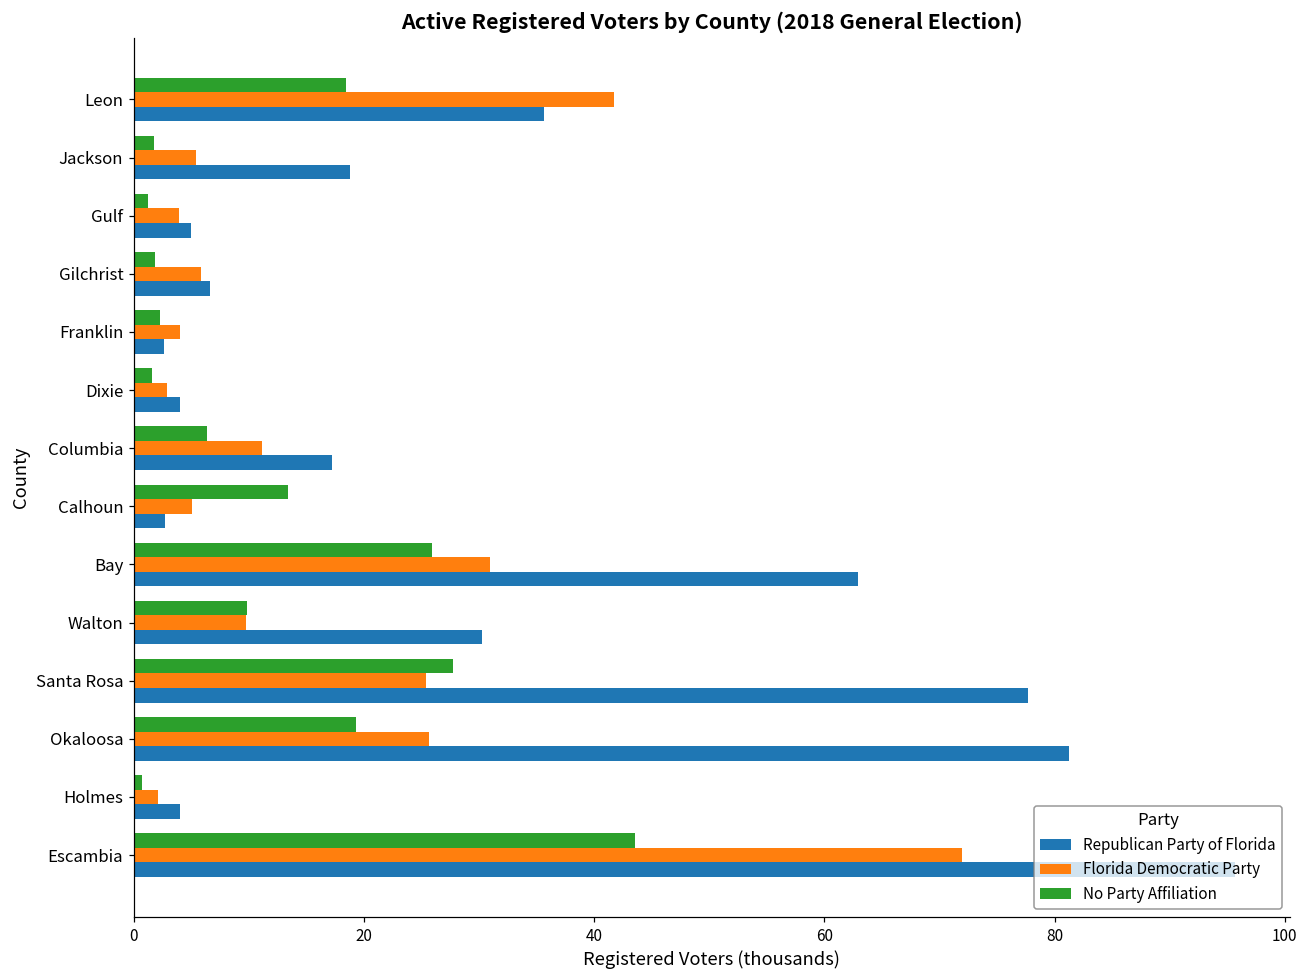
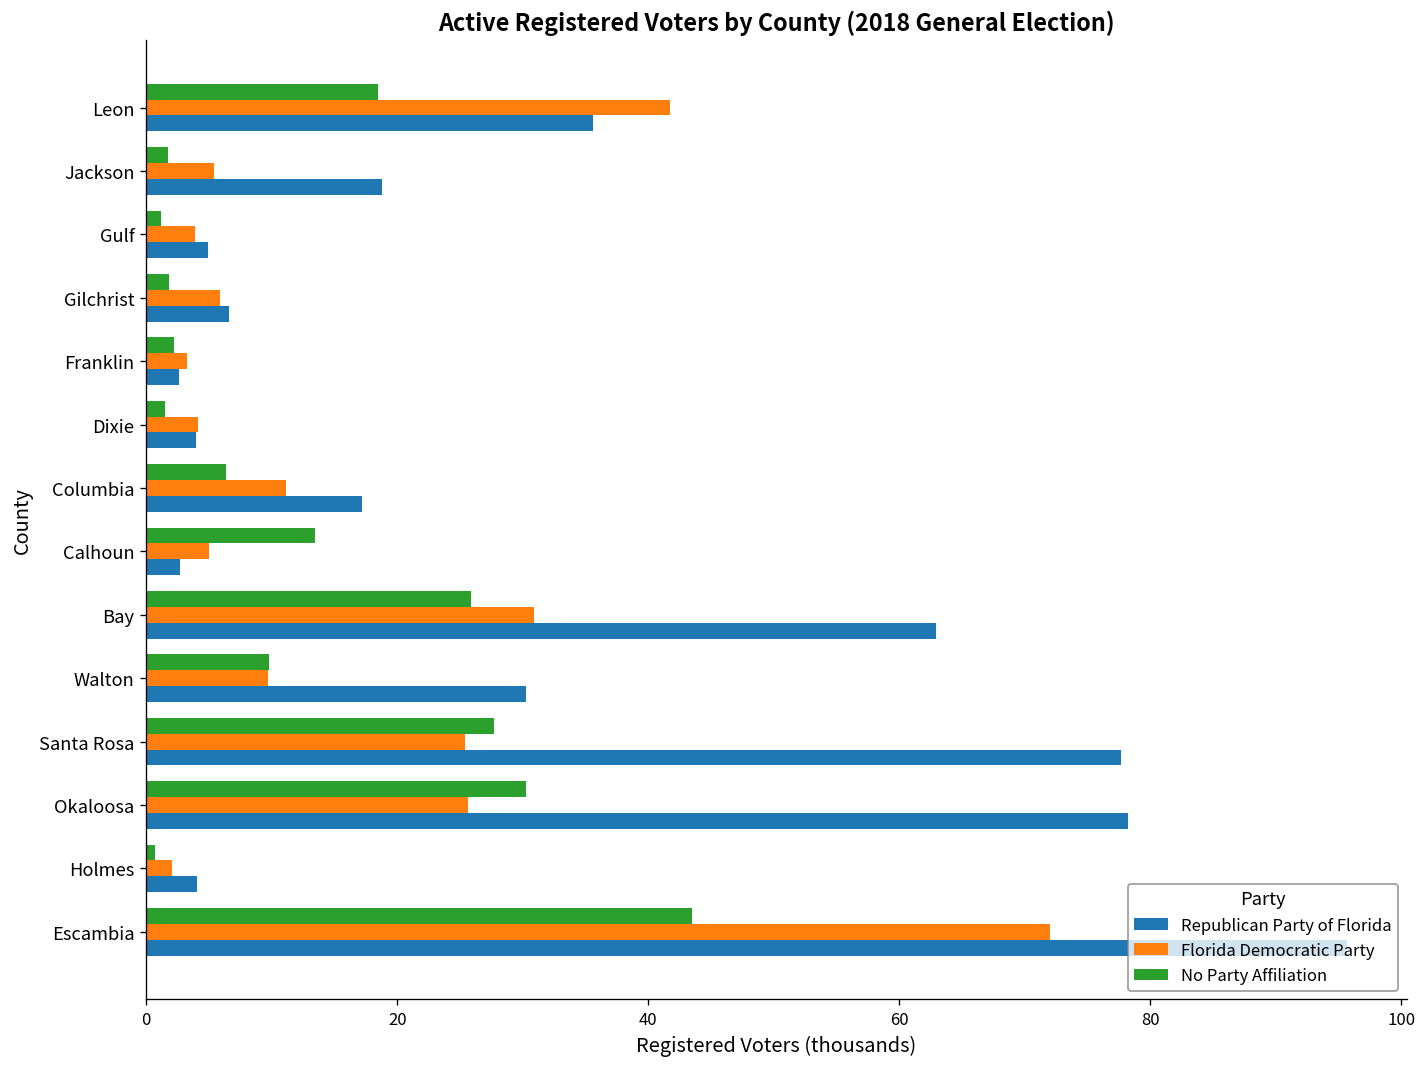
Florida Democratic Party, Franklin: 4.0 -> 3.2
Florida Democratic Party, Dixie: 2.9 -> 4.1
No Party Affiliation, Okaloosa: 19.3 -> 30.2
Republican Party of Florida, Okaloosa: 81.2 -> 78.2
